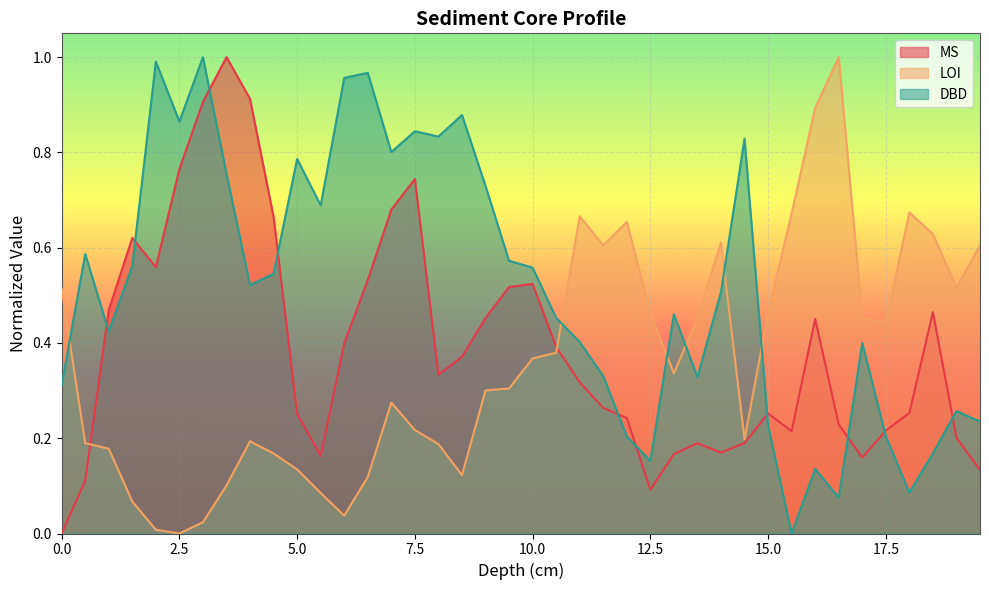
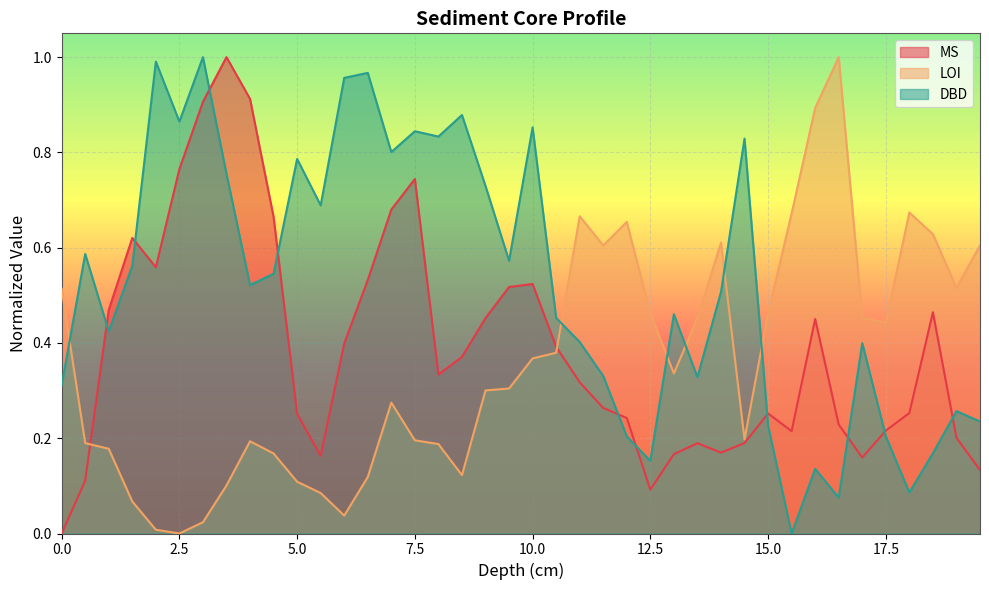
LOI, 5.0: 0.13 -> 0.11
LOI, 7.5: 0.22 -> 0.20
DBD, 10.0: 0.56 -> 0.85
